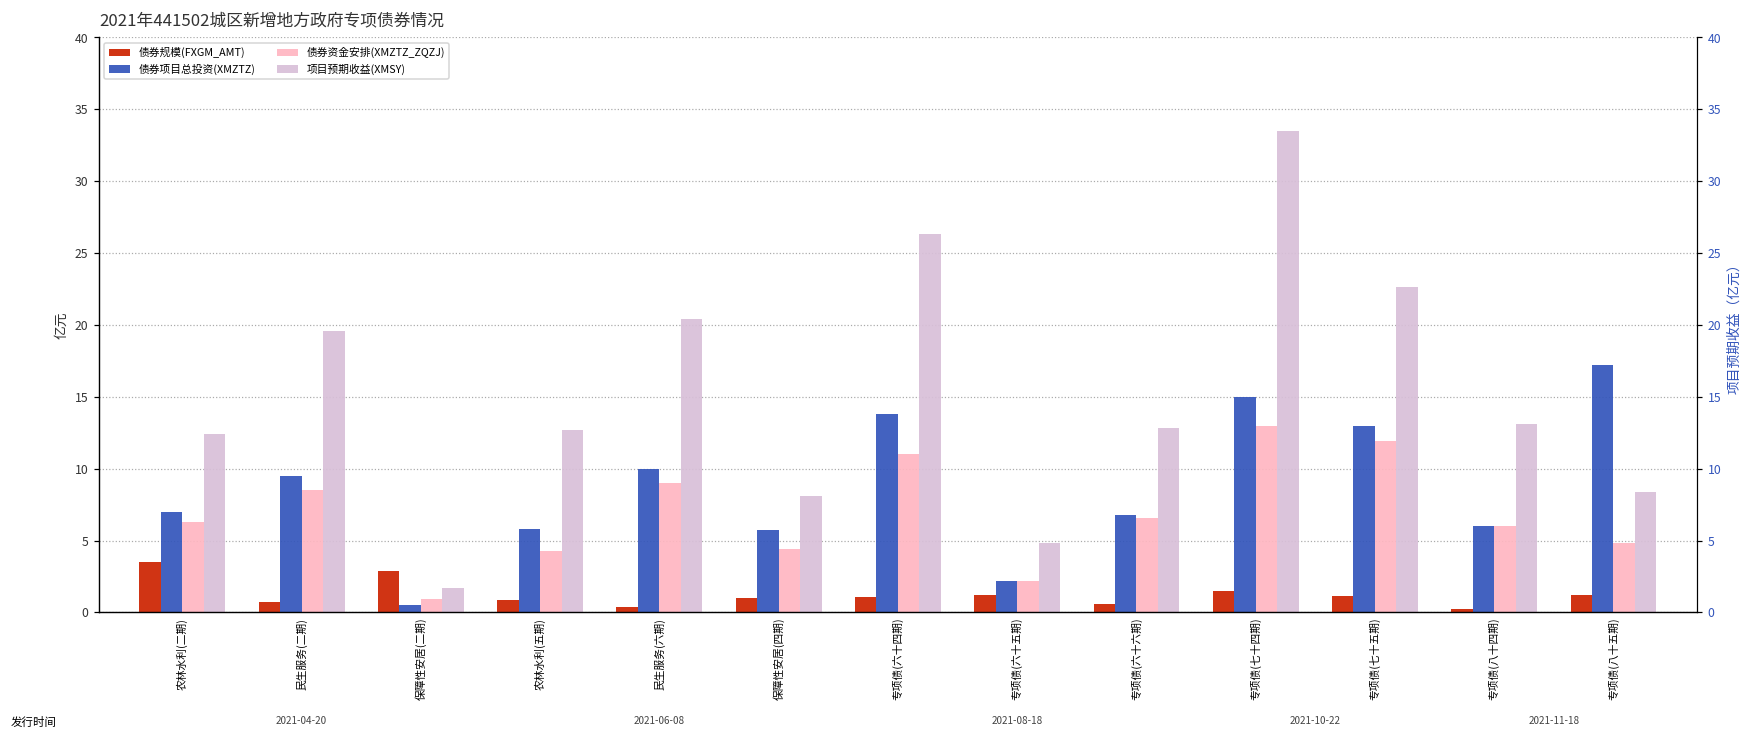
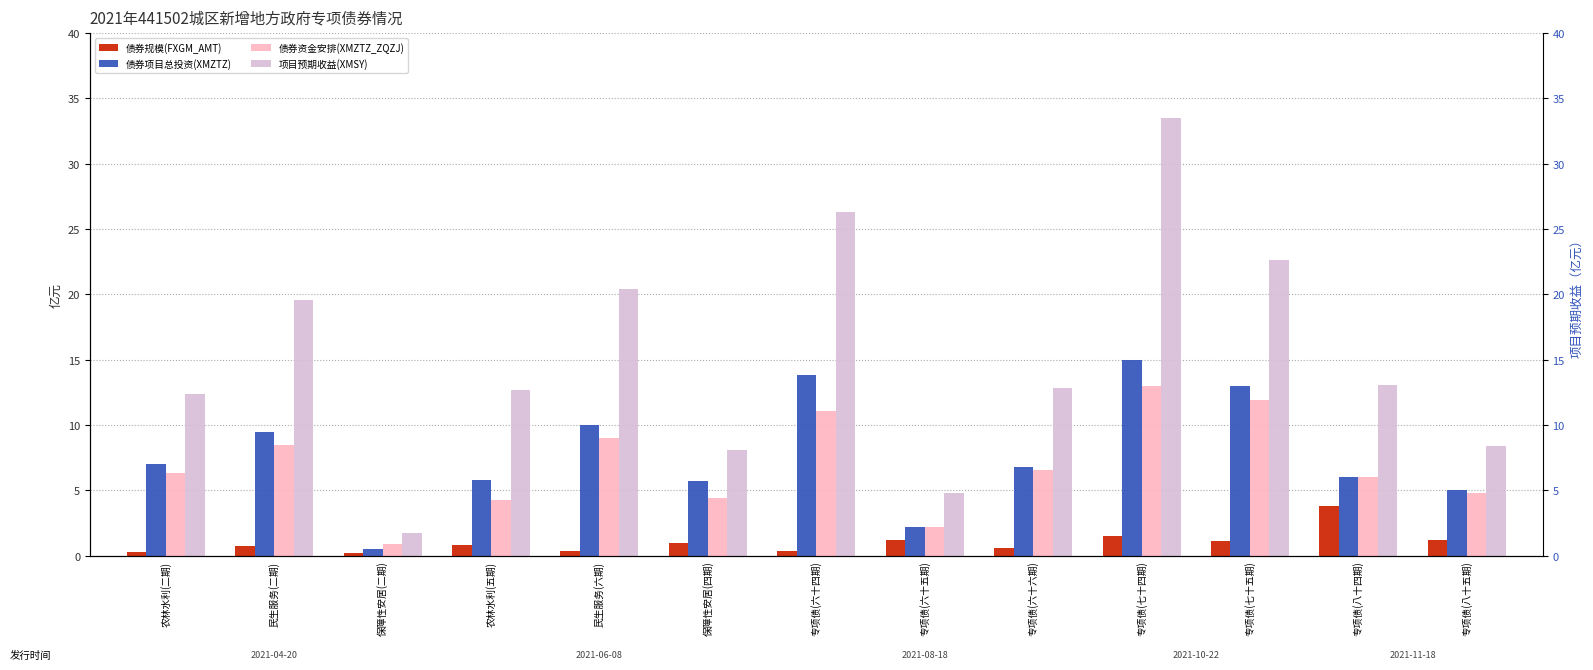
债券规模(FXGM_AMT), 农林水利(二期): 3.5 -> 0.3
债券规模(FXGM_AMT), 保障性安居(二期): 2.9 -> 0.2
债券规模(FXGM_AMT), 专项债(六十四期): 1.1 -> 0.3
债券规模(FXGM_AMT), 专项债(八十四期): 0.2 -> 3.8
债券项目总投资(XMZTZ), 专项债(八十五期): 17.2 -> 5.0
